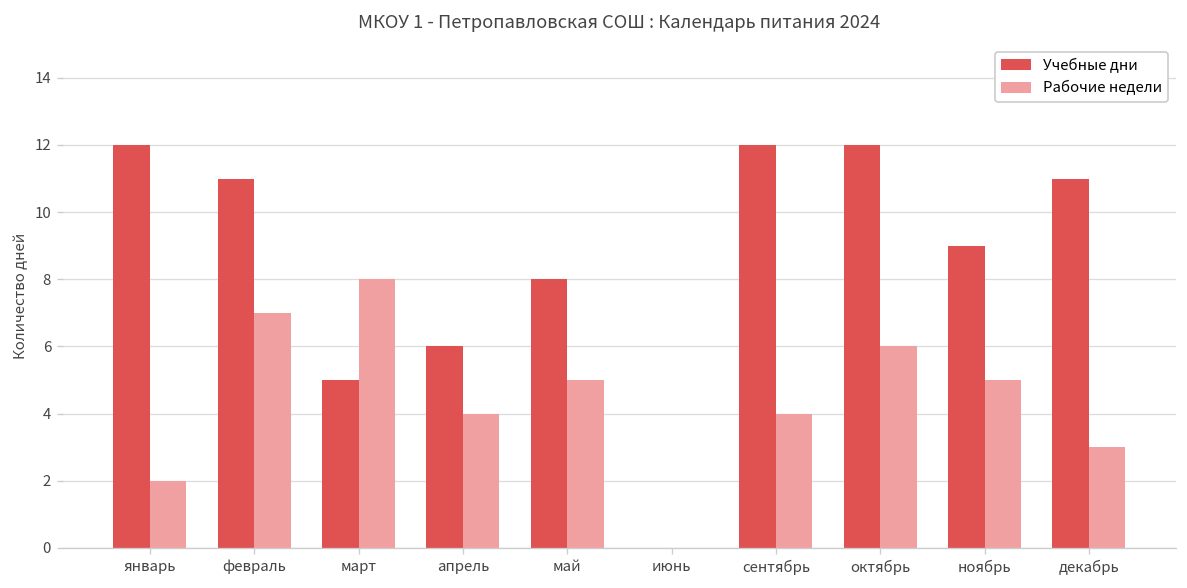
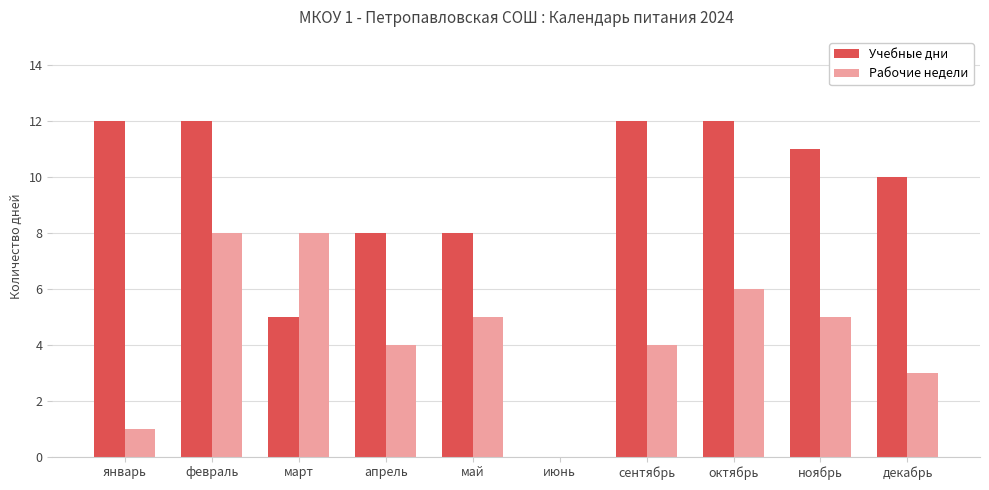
Рабочие недели, январь: 2 -> 1
Учебные дни, февраль: 11 -> 12
Рабочие недели, февраль: 7 -> 8
Учебные дни, апрель: 6 -> 8
Учебные дни, ноябрь: 9 -> 11
Учебные дни, декабрь: 11 -> 10
